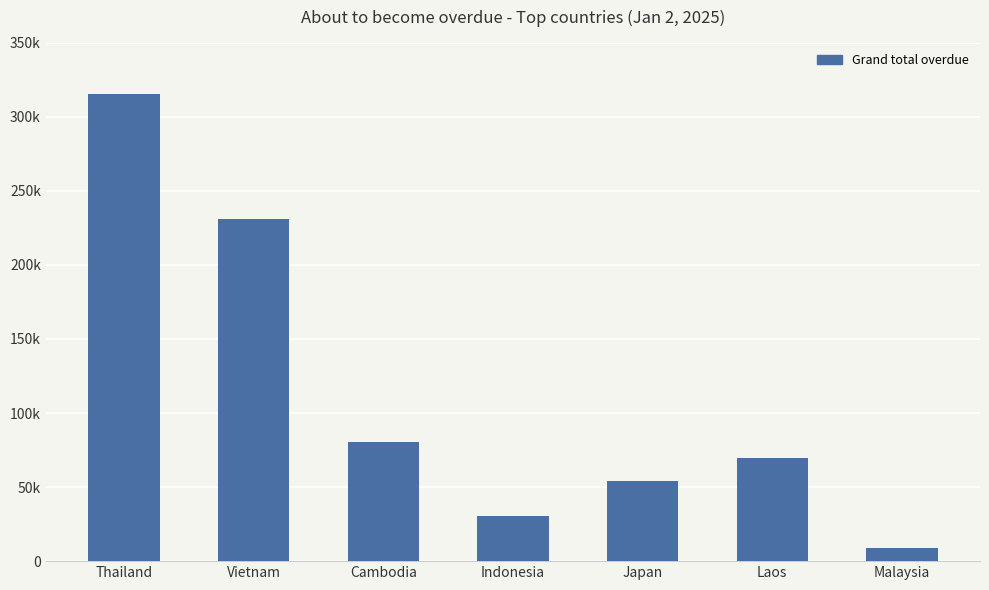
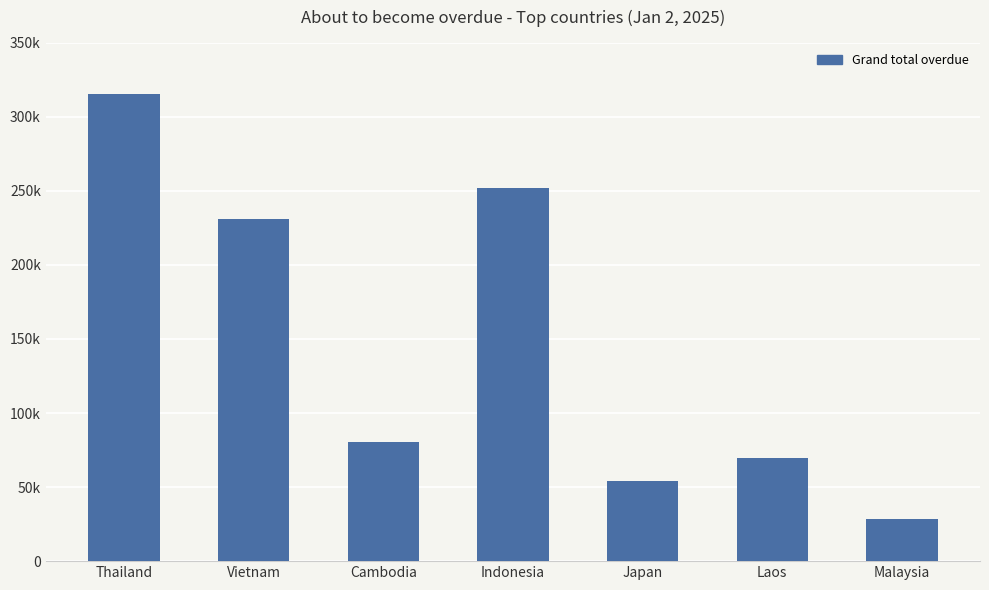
Indonesia: 30000 -> 252000
Malaysia: 9000 -> 28000
